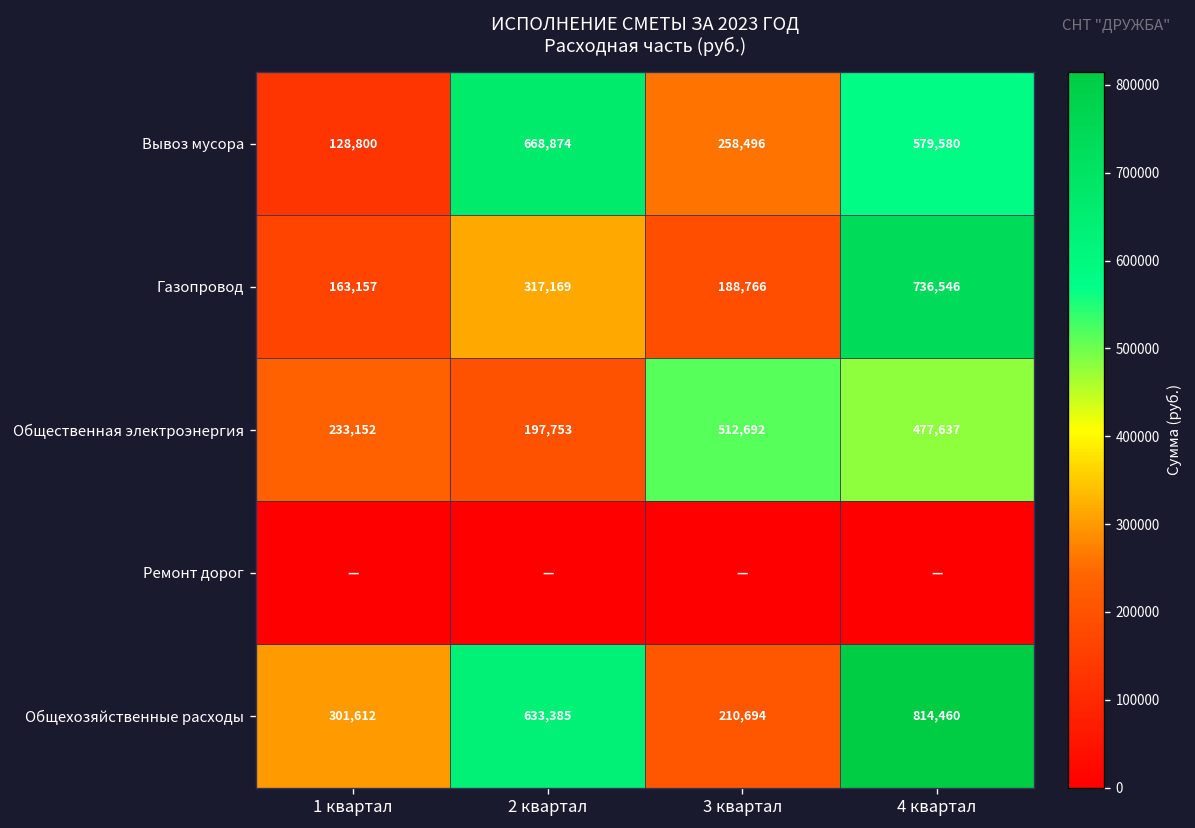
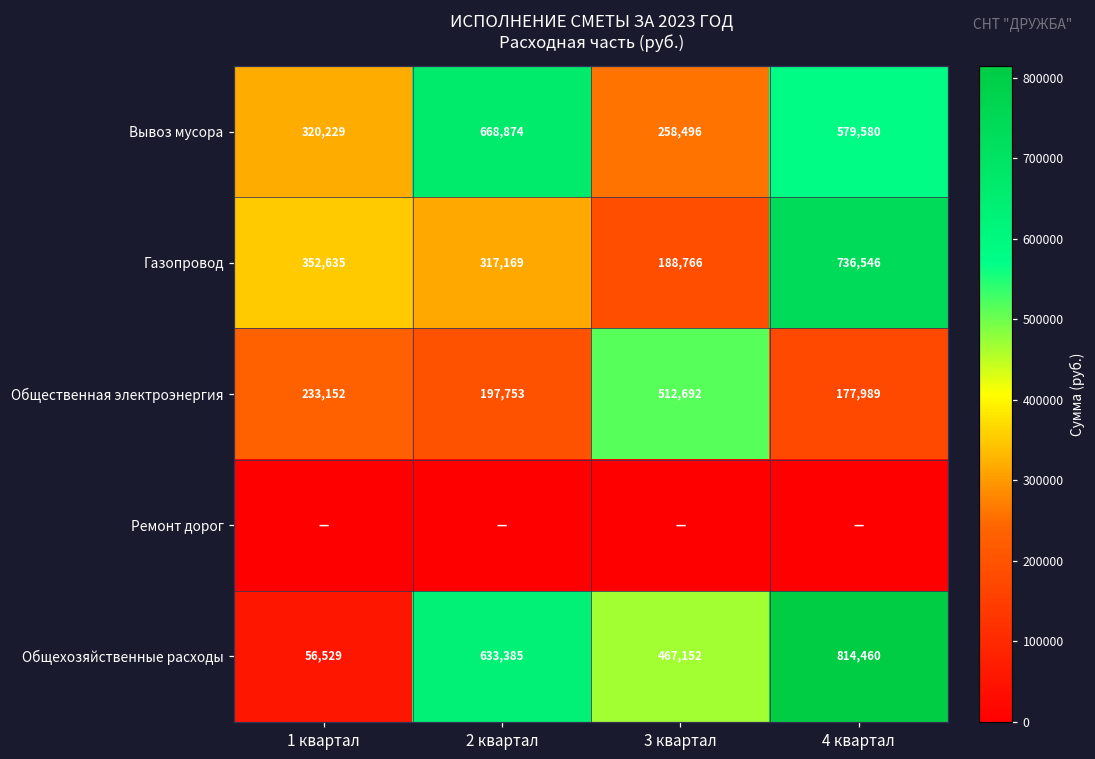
Вывоз мусора, 1 квартал: 128,800 -> 320,229
Газопровод, 1 квартал: 163,157 -> 352,635
Общественная электроэнергия, 4 квартал: 477,637 -> 177,989
Общехозяйственные расходы, 1 квартал: 301,612 -> 56,529
Общехозяйственные расходы, 3 квартал: 210,694 -> 467,152
